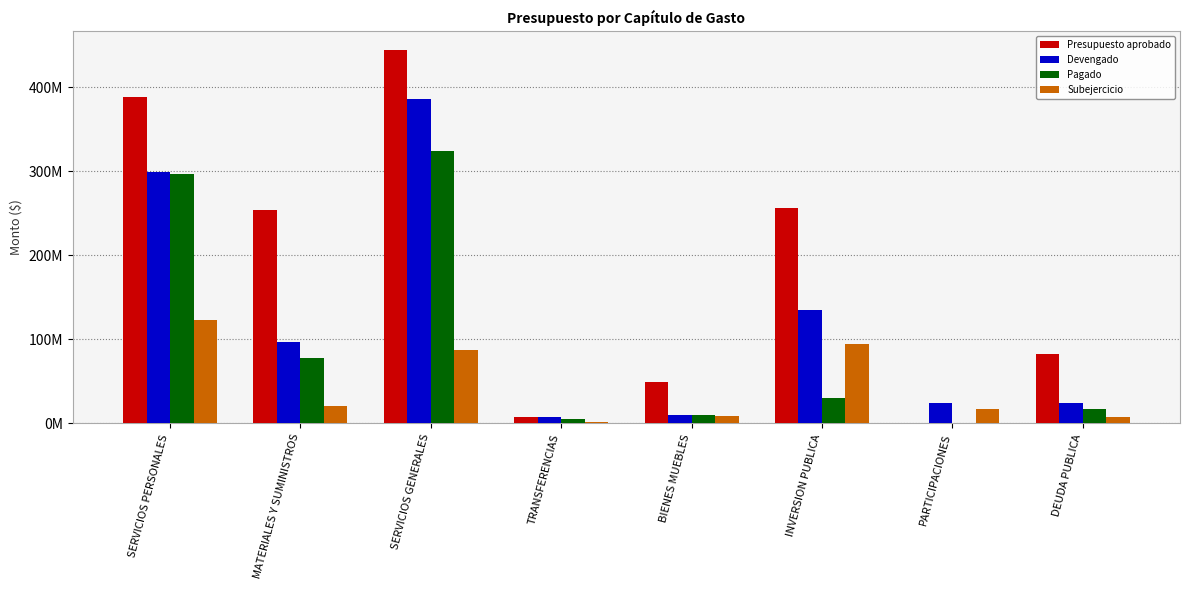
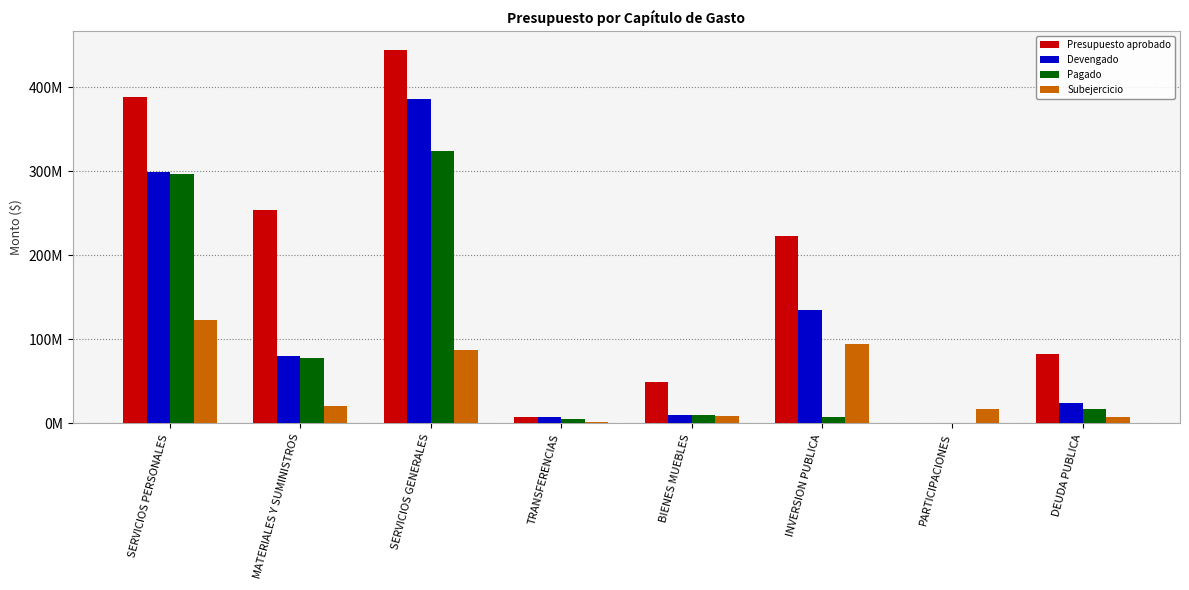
Devengado, MATERIALES Y SUMINISTROS: 100000000 -> 80000000
Presupuesto aprobado, INVERSION PUBLICA: 260000000 -> 220000000
Pagado, INVERSION PUBLICA: 30000000 -> 10000000
Devengado, PARTICIPACIONES: 20000000 -> 0
